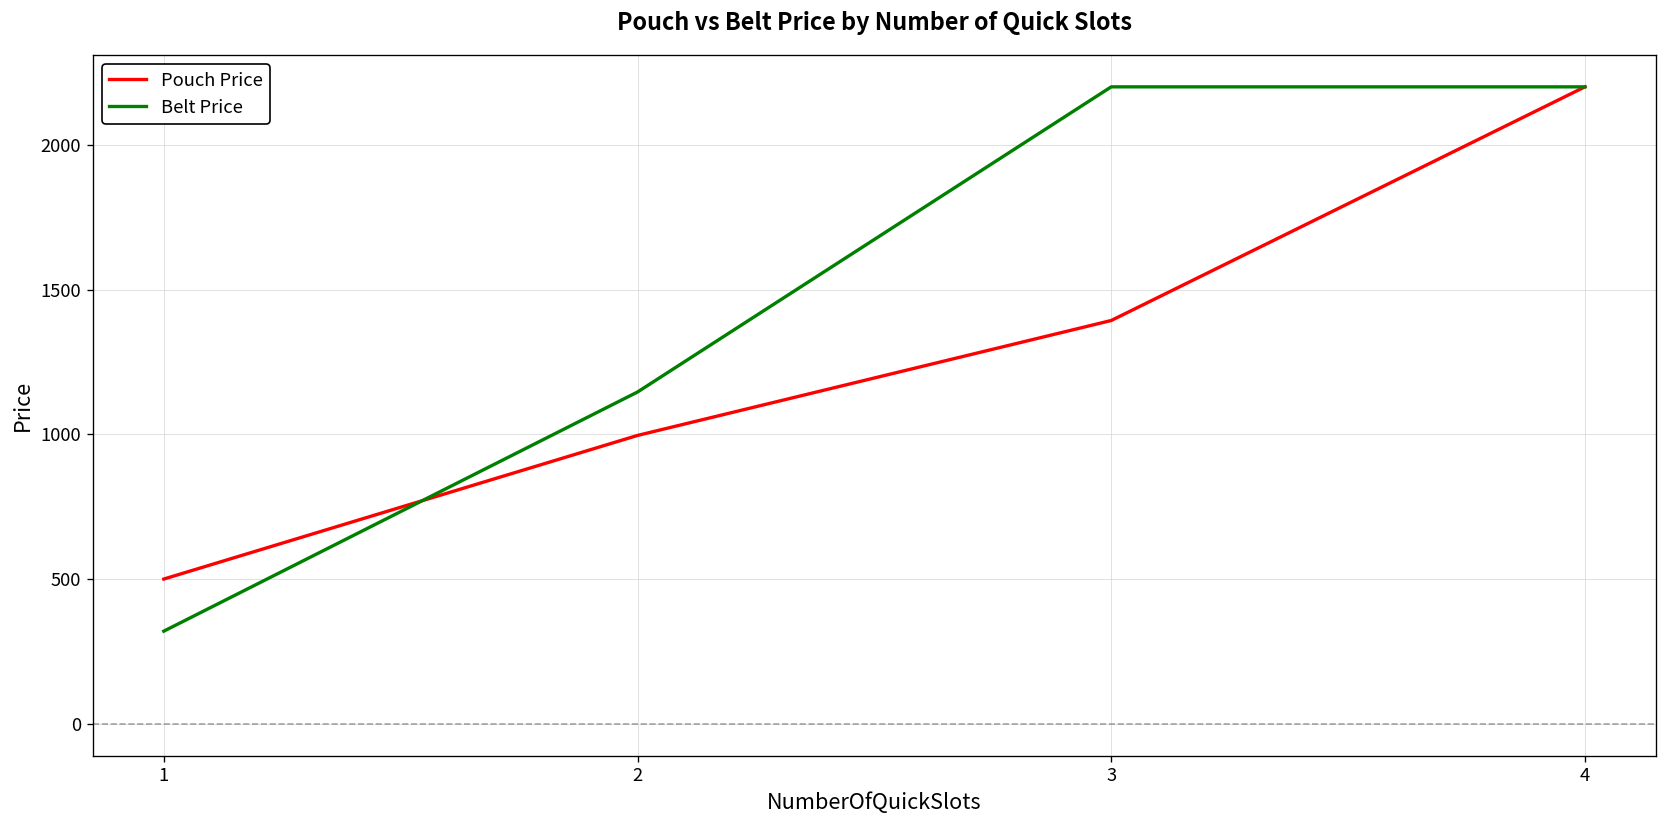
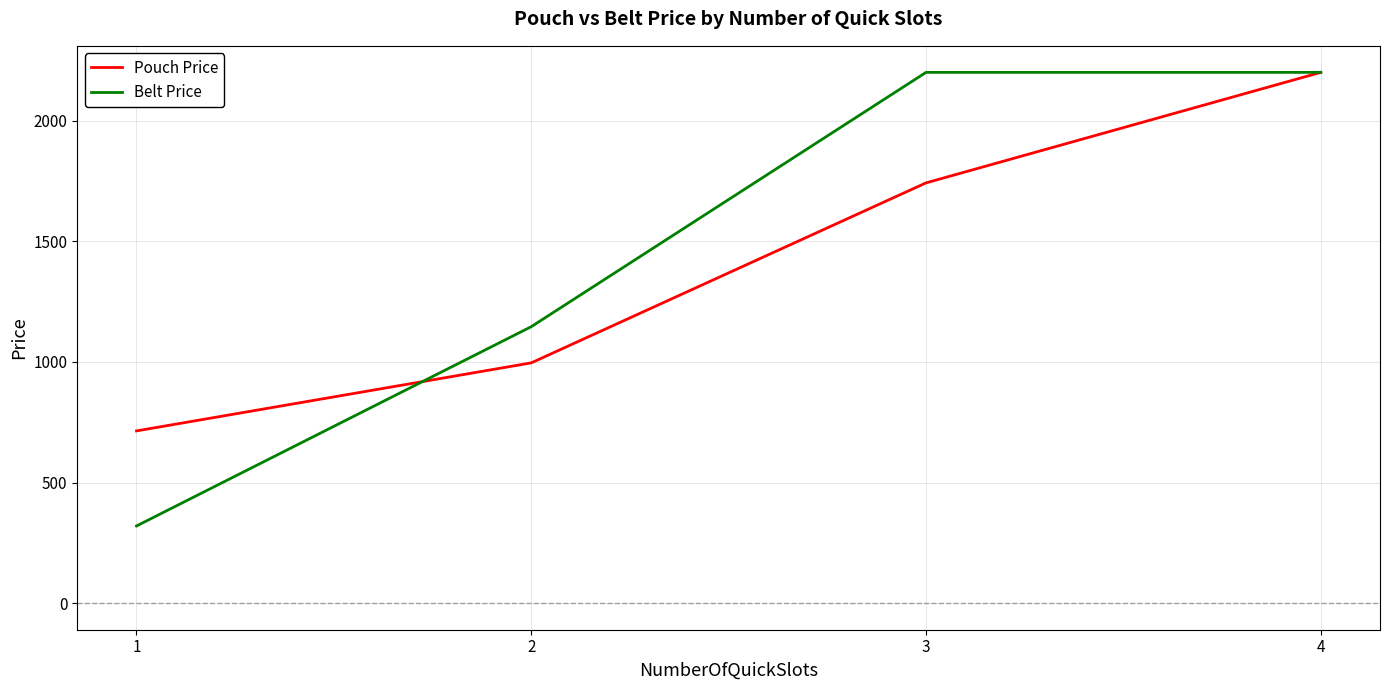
Pouch Price, 1: 500 -> 710
Pouch Price, 3: 1390 -> 1740
